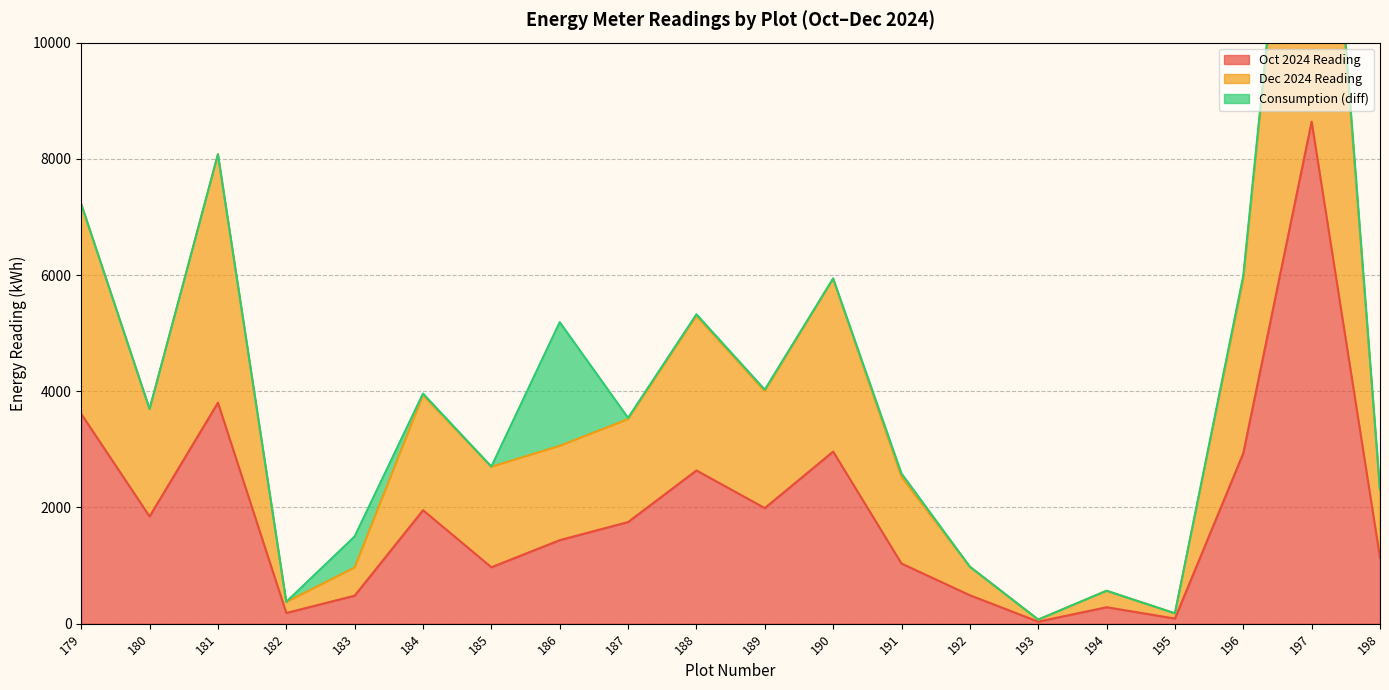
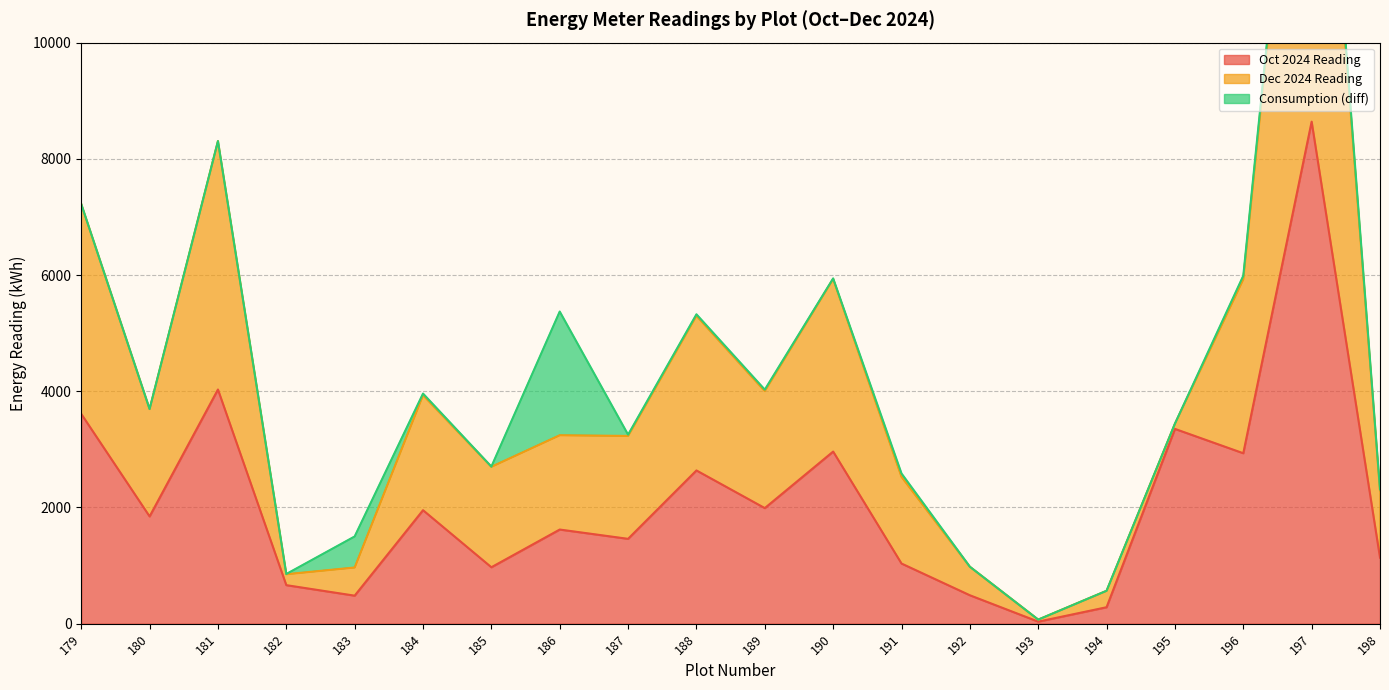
Oct 2024 Reading, 181: 3800 -> 4000
Oct 2024 Reading, 182: 200 -> 700
Oct 2024 Reading, 186: 1400 -> 1600
Oct 2024 Reading, 187: 1700 -> 1500
Oct 2024 Reading, 195: 100 -> 3400
